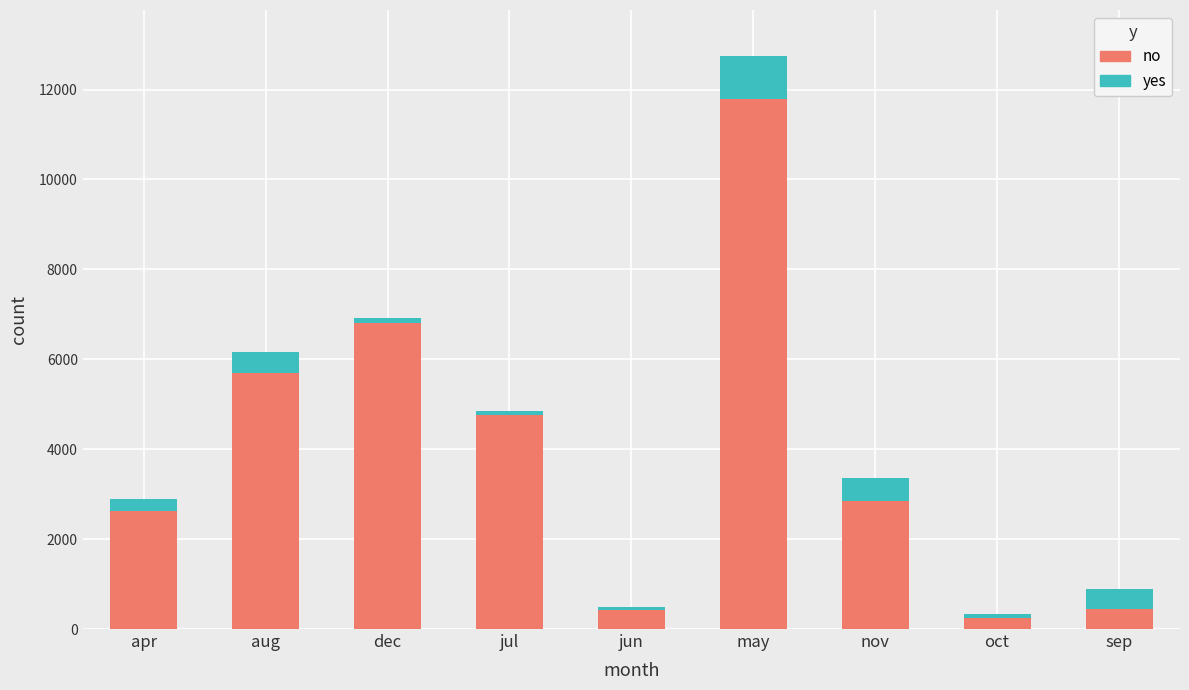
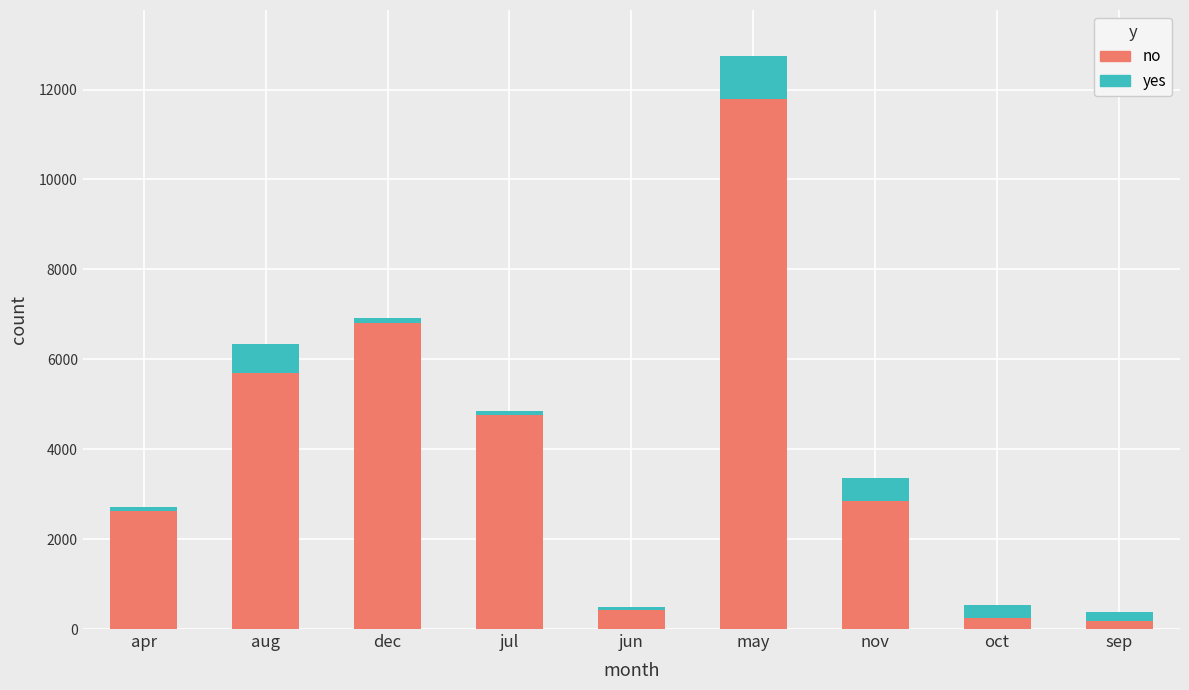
yes, apr: 300 -> 100
yes, aug: 500 -> 700
yes, oct: 100 -> 300
no, sep: 500 -> 200
yes, sep: 400 -> 200
